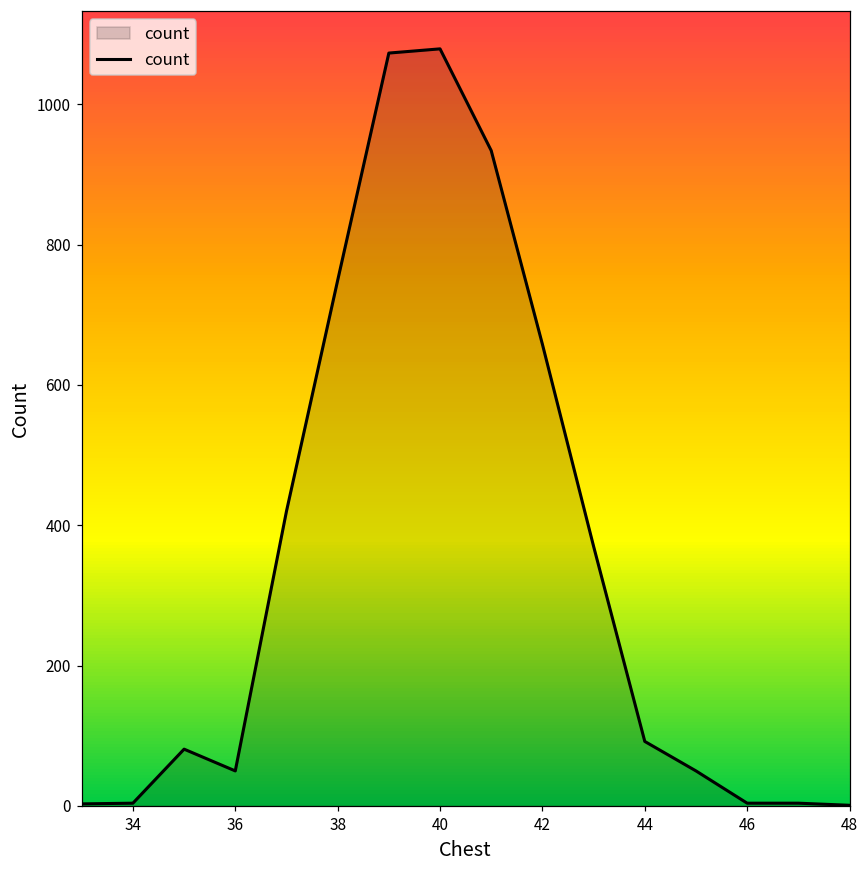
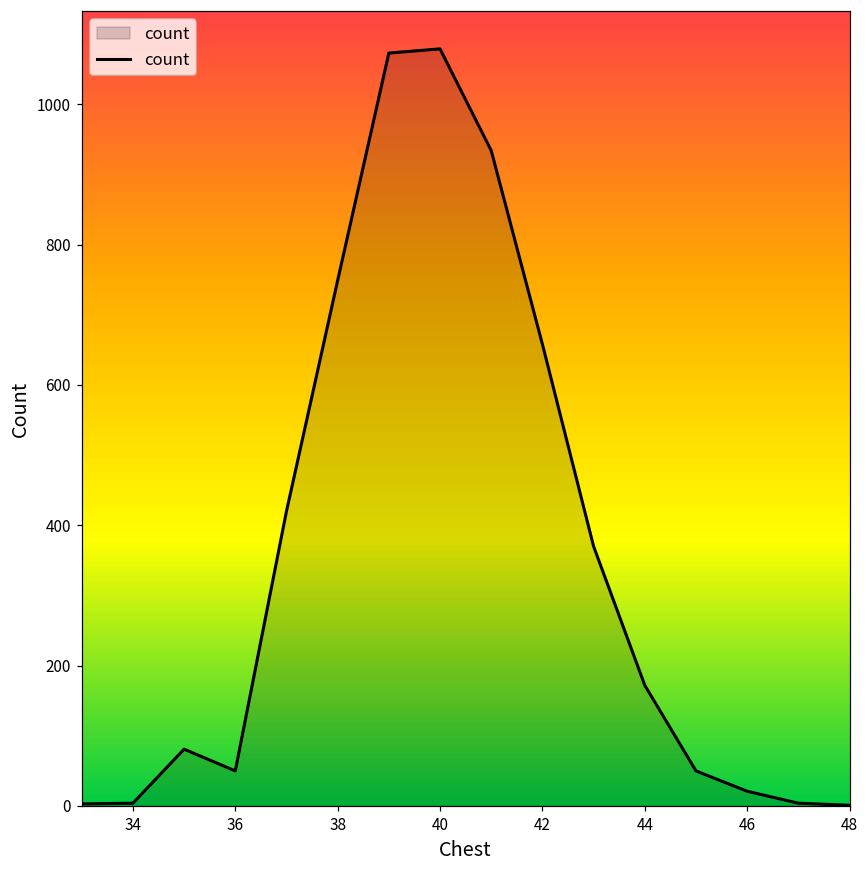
44: 90 -> 170
46: 0 -> 20
